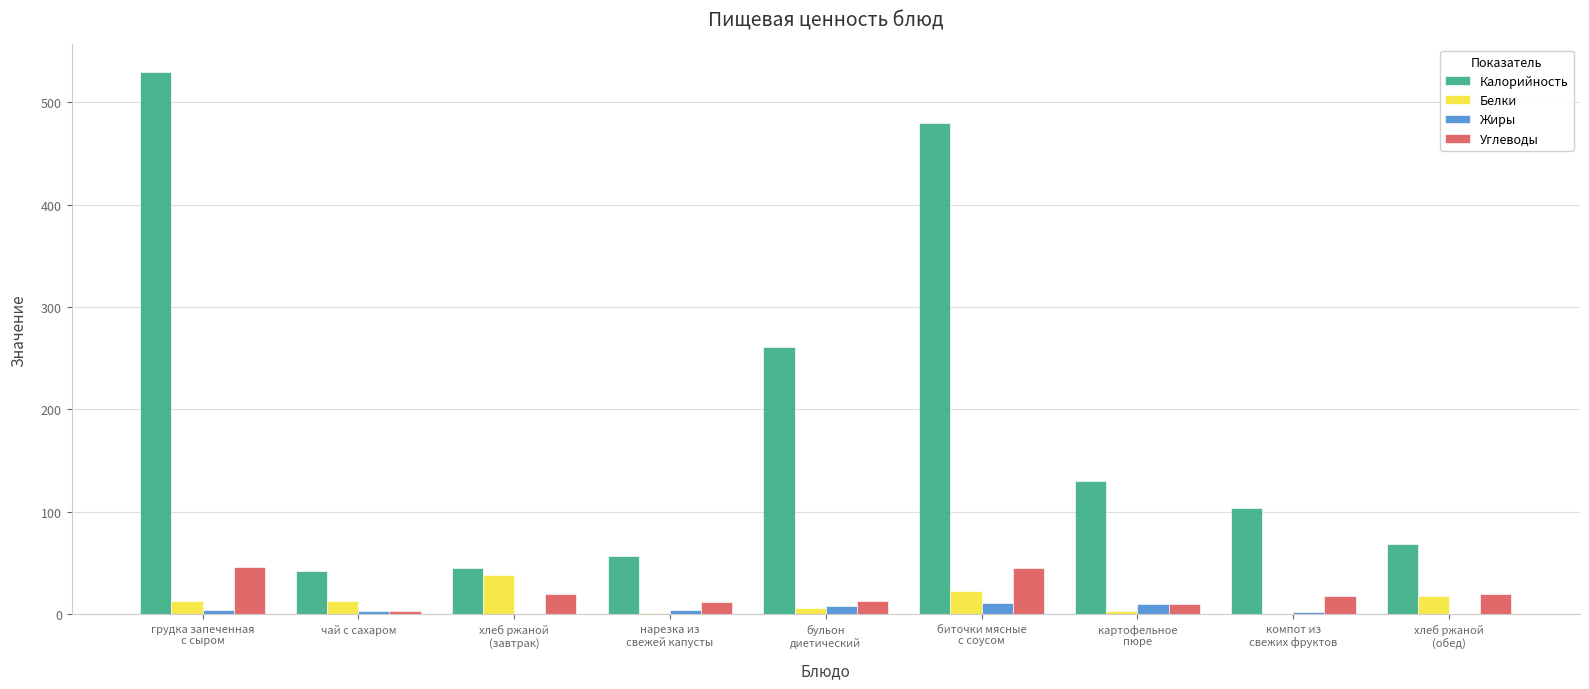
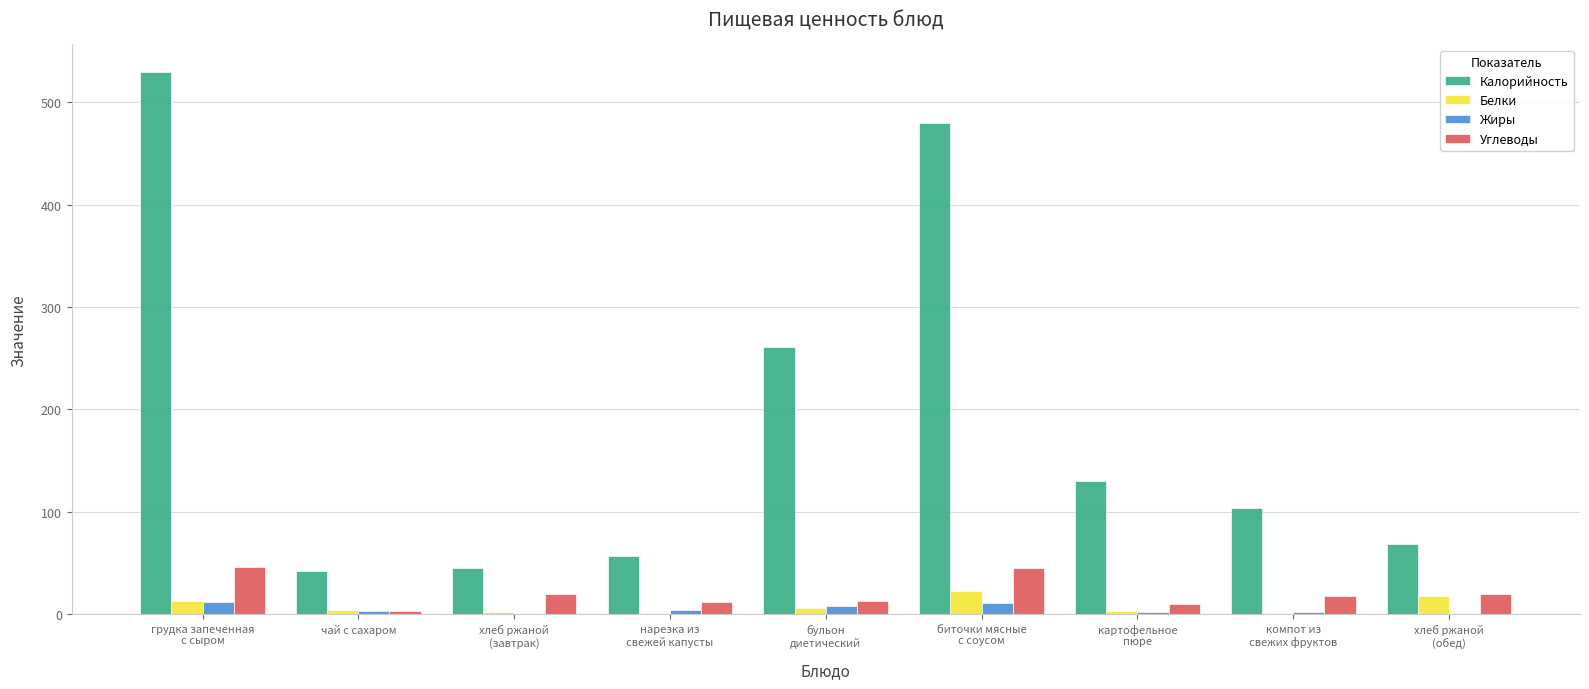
Жиры, грудка запеченная с сыром: 4 -> 12
Белки, чай с сахаром: 13 -> 4
Белки, хлеб ржаной (завтрак): 38 -> 2
Жиры, картофельное пюре: 10 -> 2
